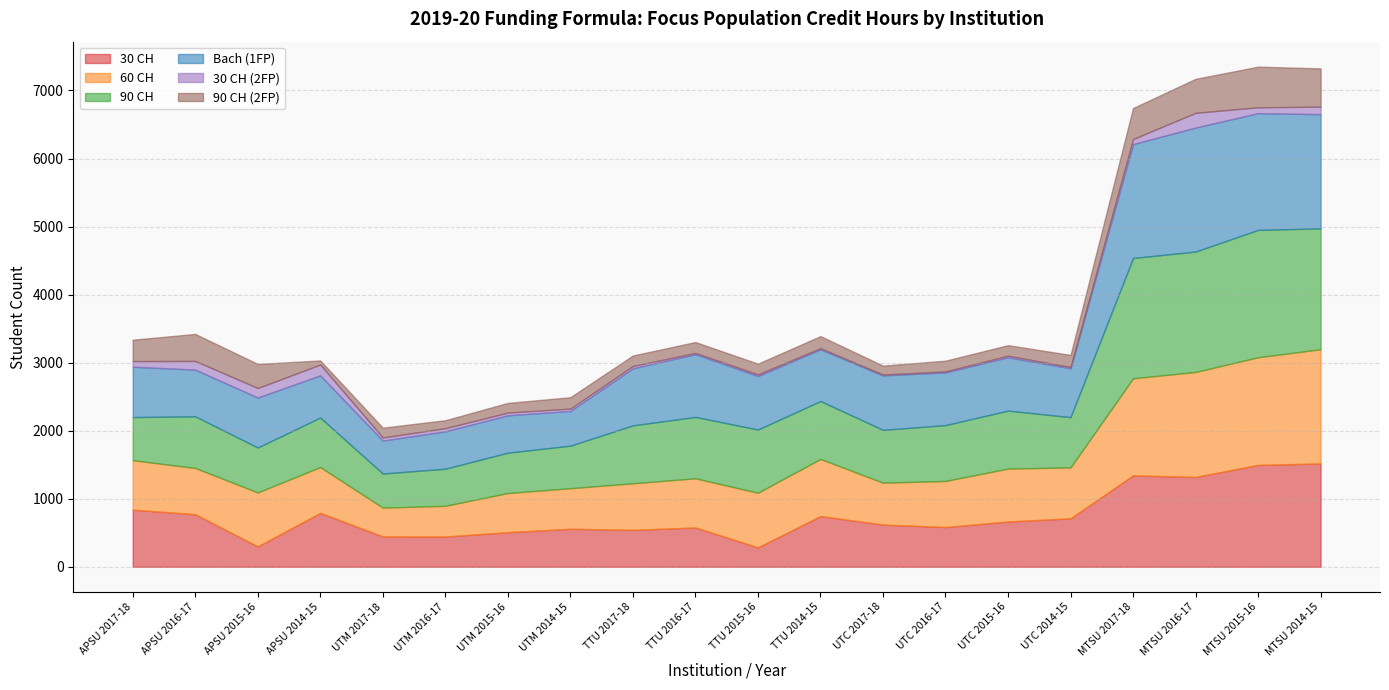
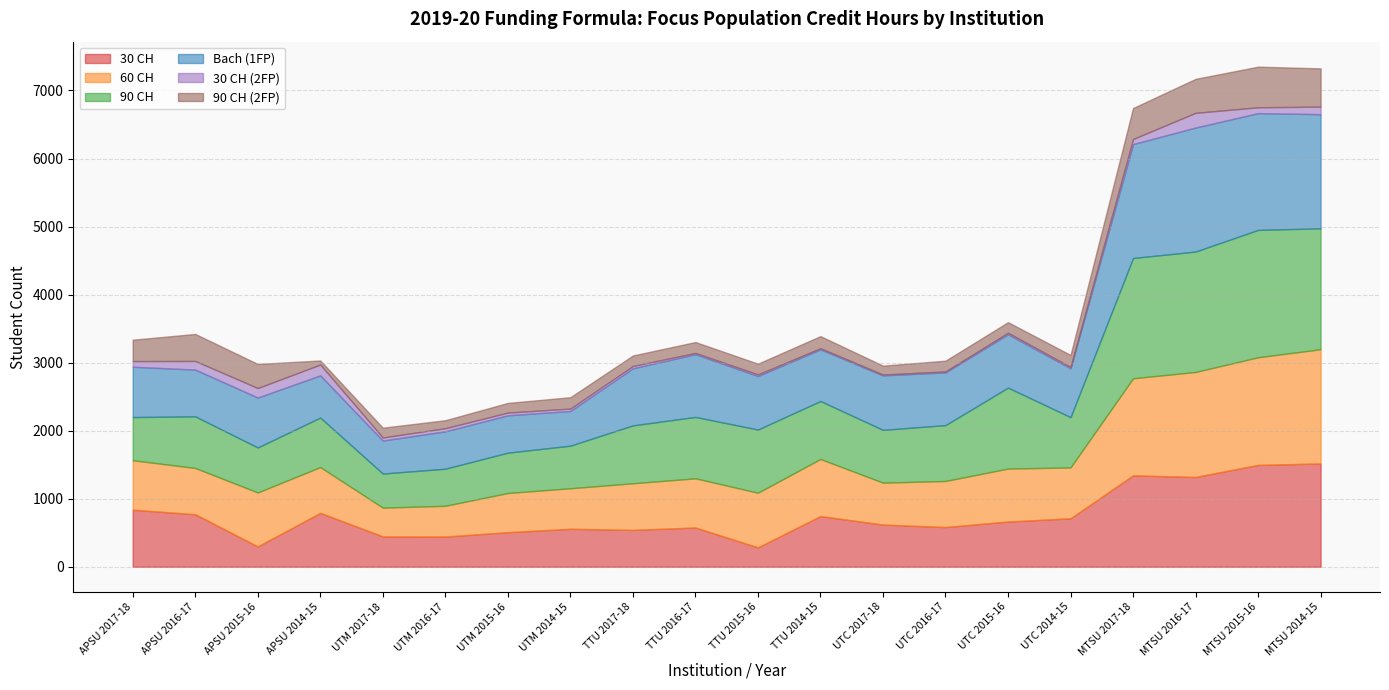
90 CH, UTC 2015-16: 900 -> 1200
